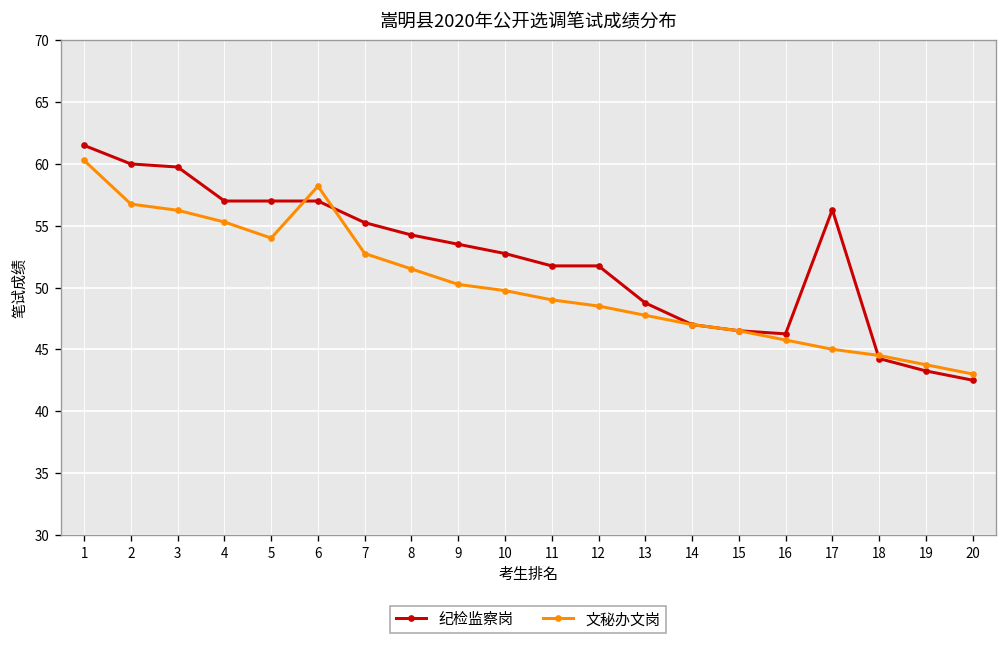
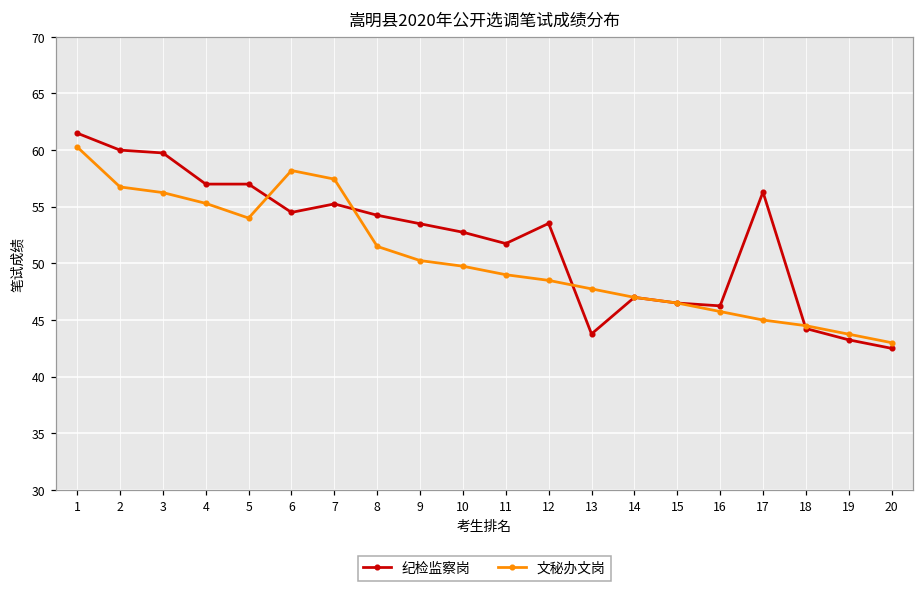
纪检监察岗, 6: 57.0 -> 54.5
文秘办文岗, 7: 52.8 -> 57.4
纪检监察岗, 12: 51.8 -> 53.5
纪检监察岗, 13: 48.8 -> 43.8
